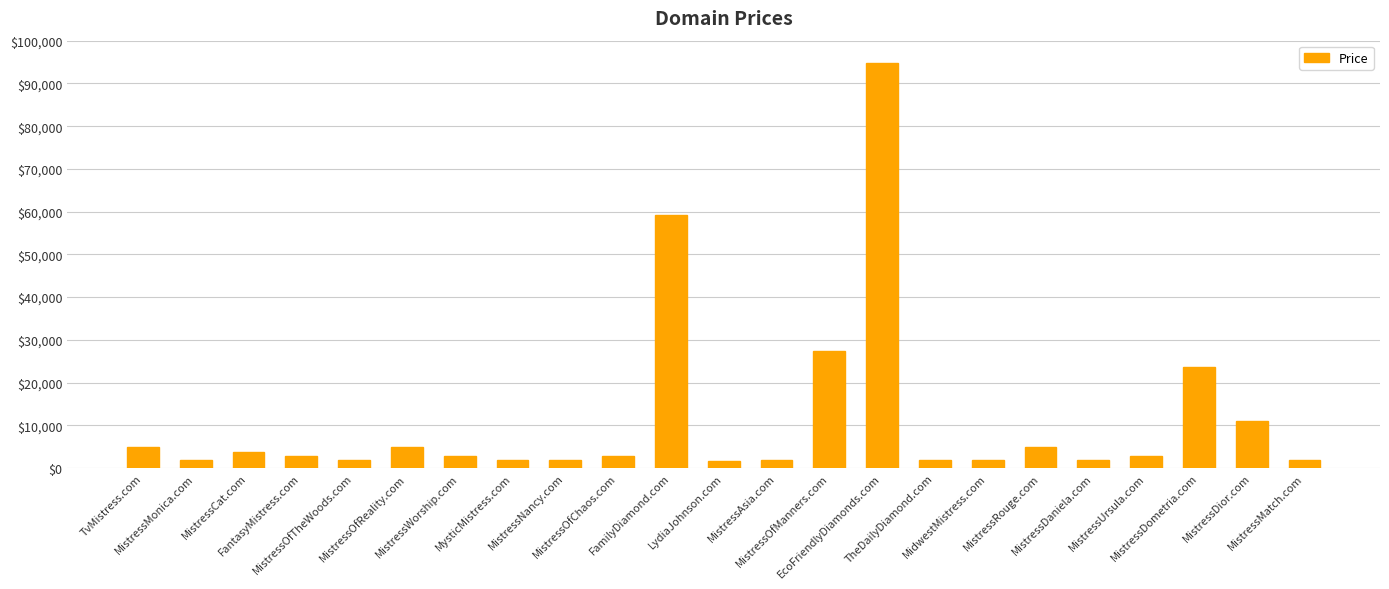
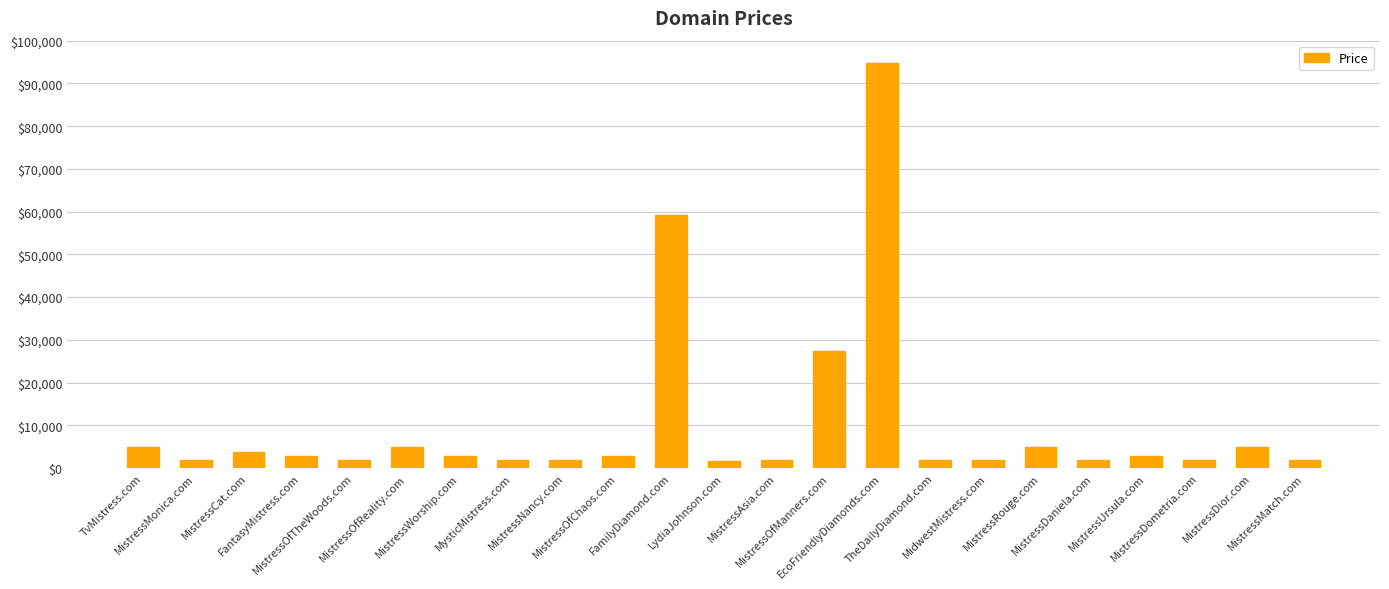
MistressDometria.com: $24,000 -> $2,000
MistressDior.com: $11,000 -> $5,000
